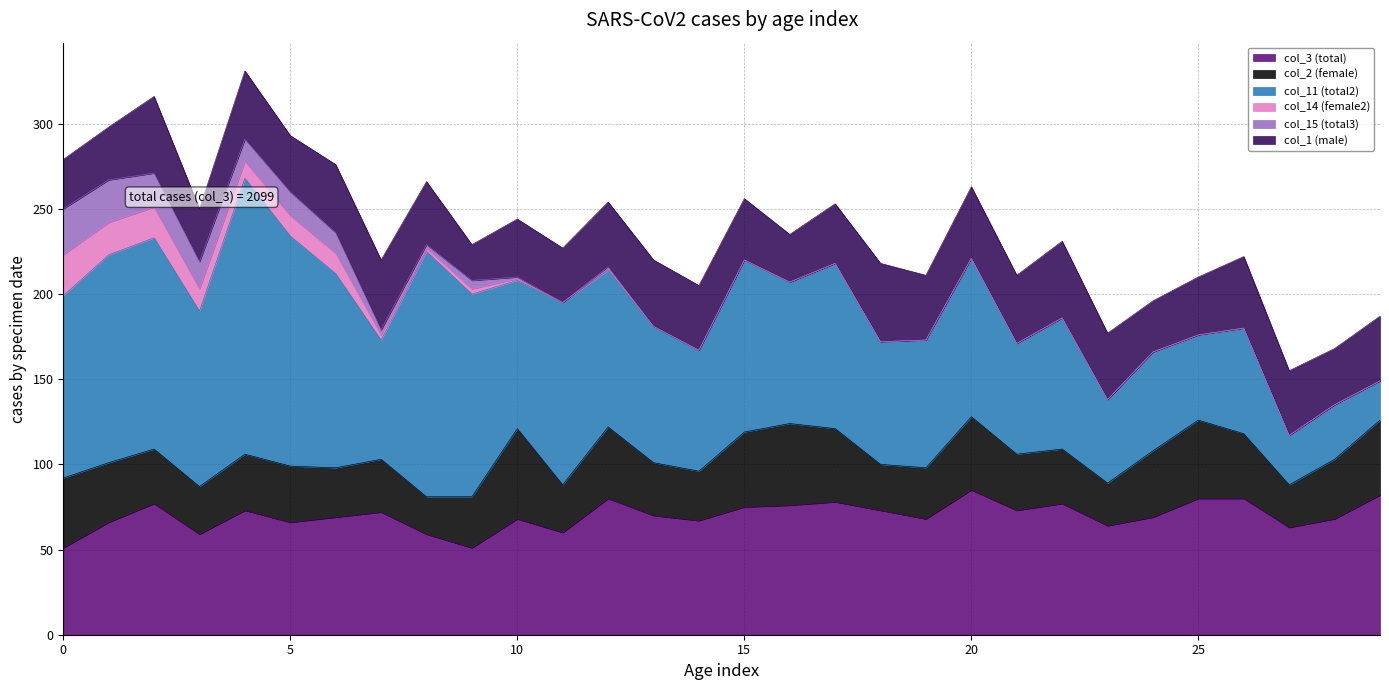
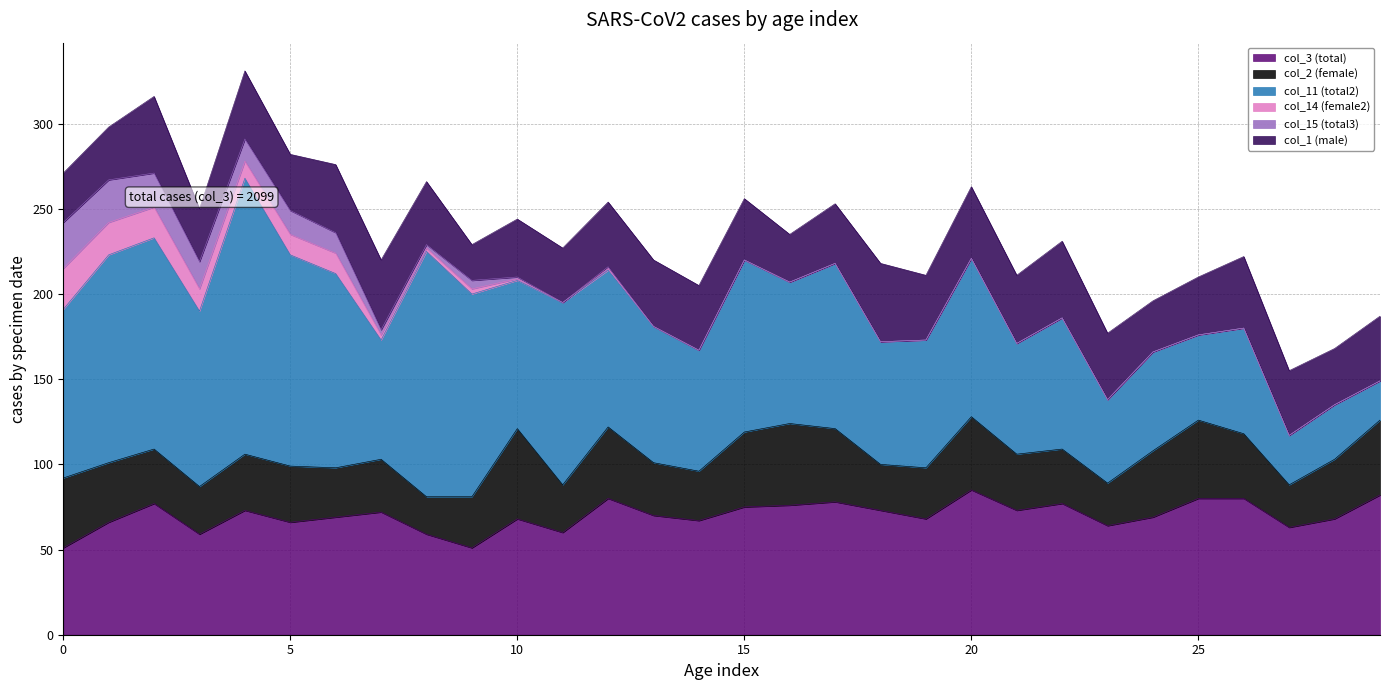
col_11 (total2), 0: 107 -> 99
col_11 (total2), 5: 135 -> 124
